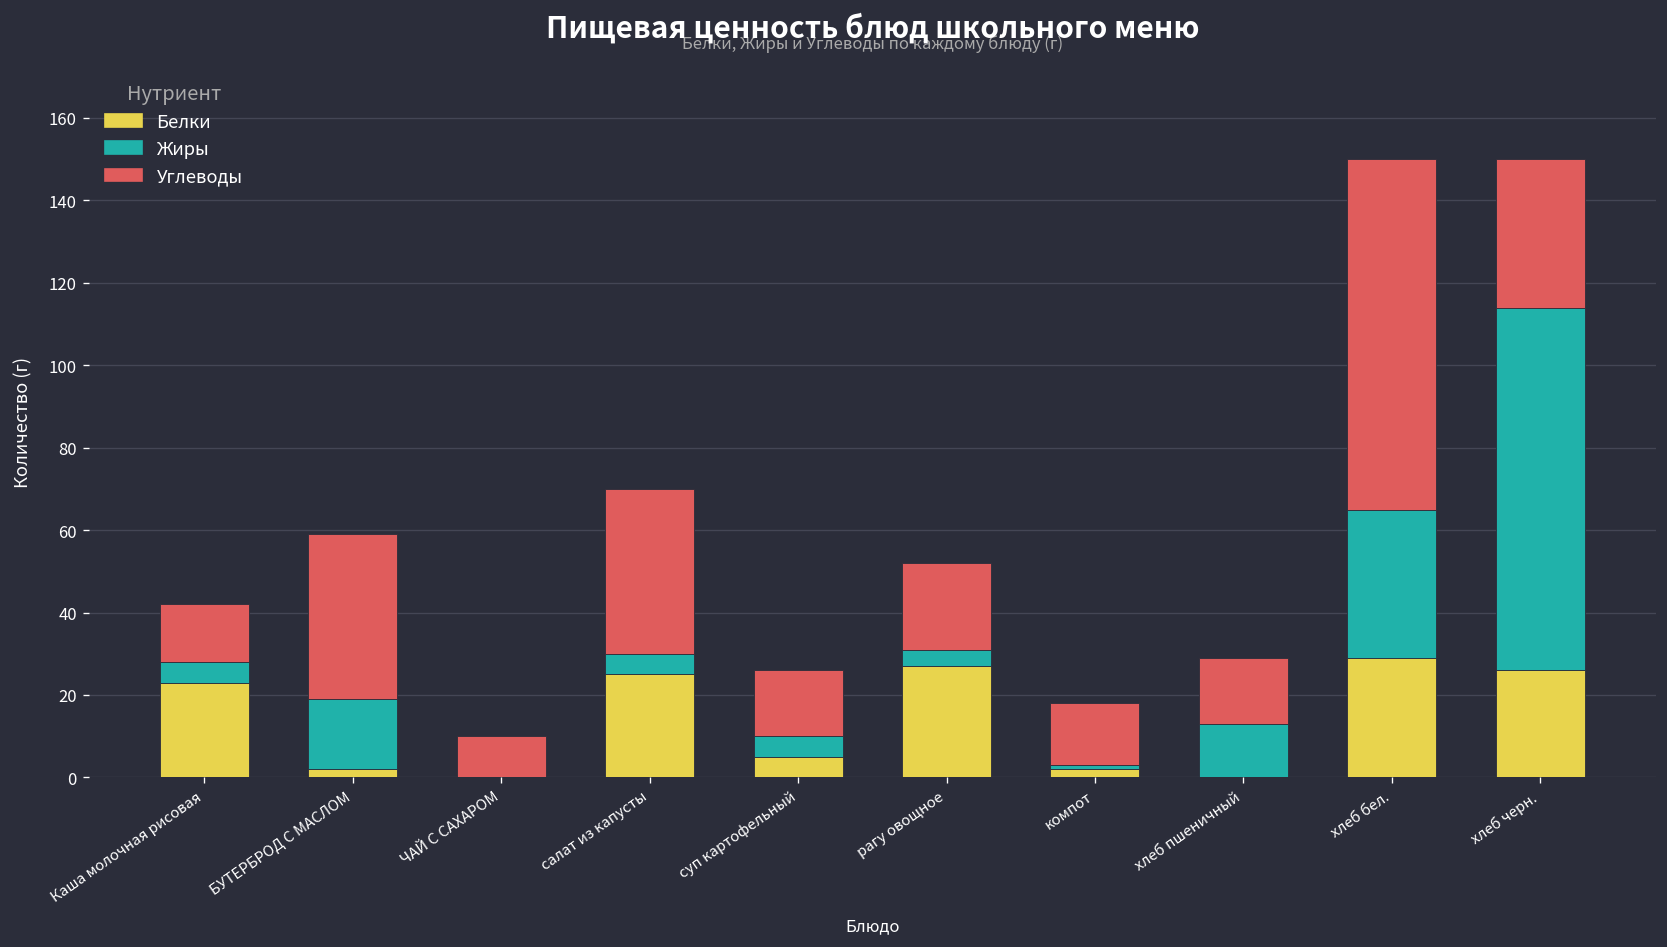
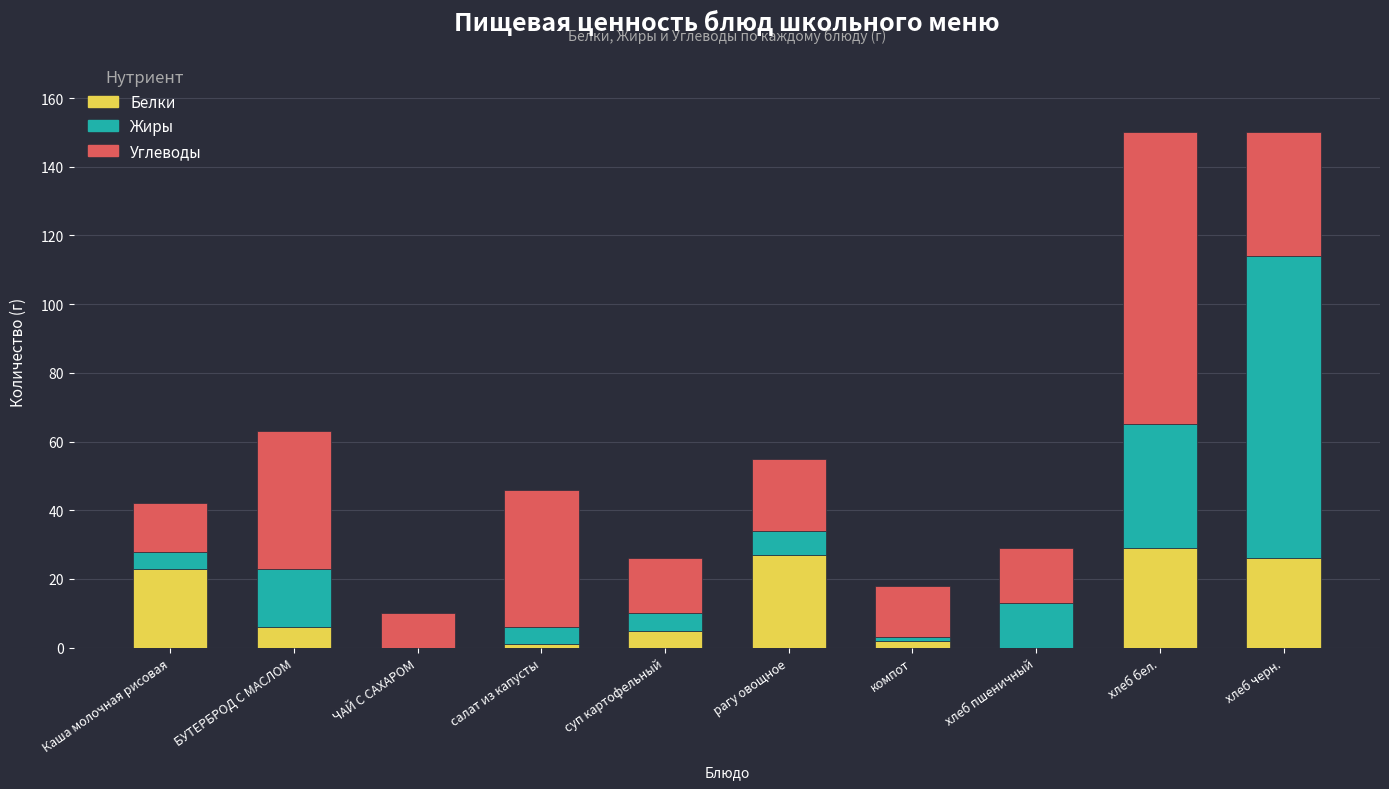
Белки, БУТЕРБРОД С МАСЛОМ: 2 -> 6
Белки, салат из капусты: 25 -> 1
Жиры, рагу овощное: 4 -> 7
